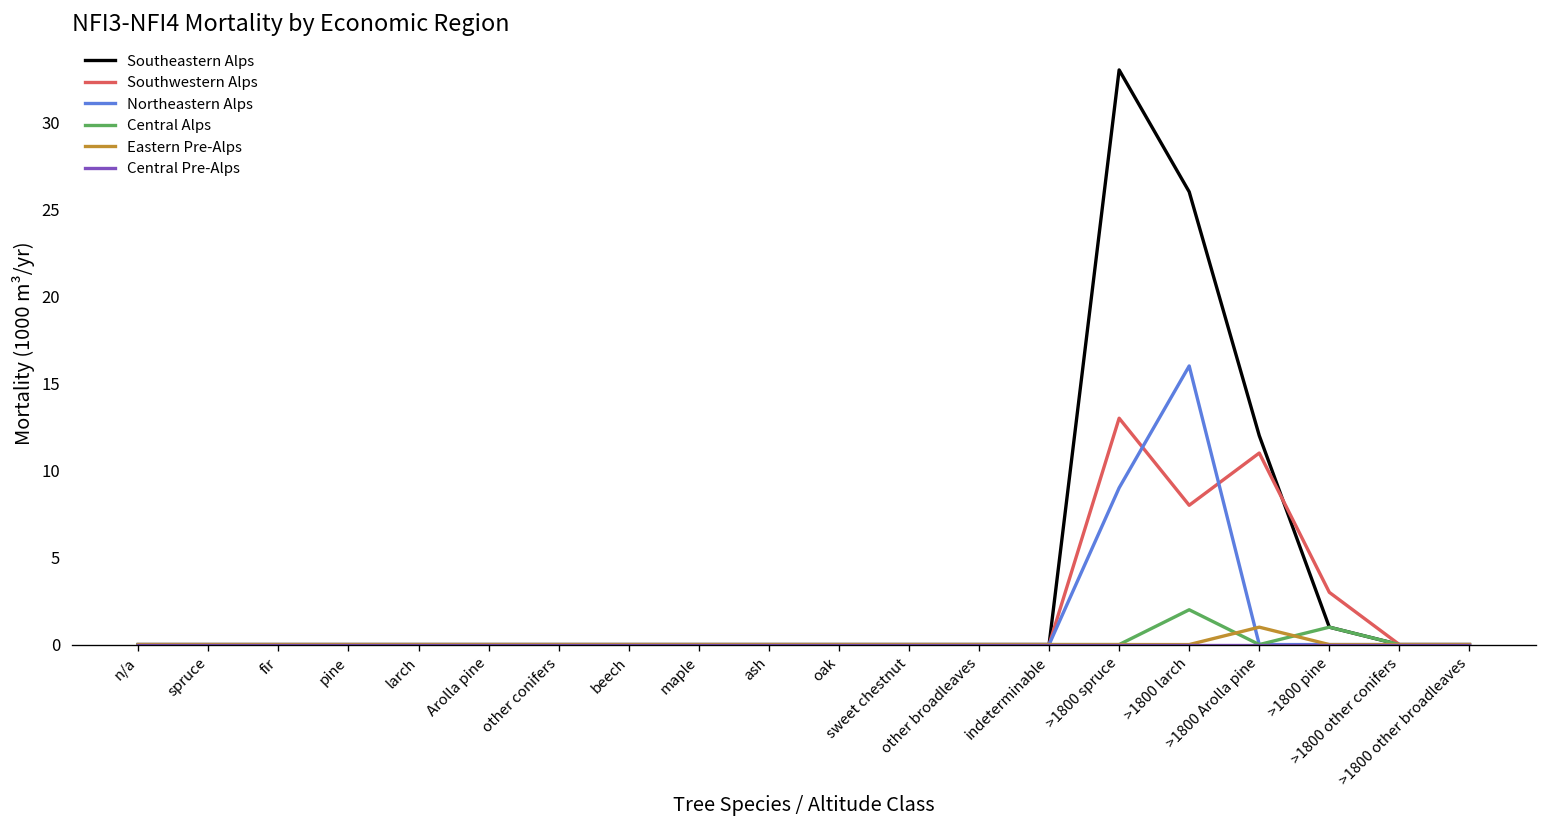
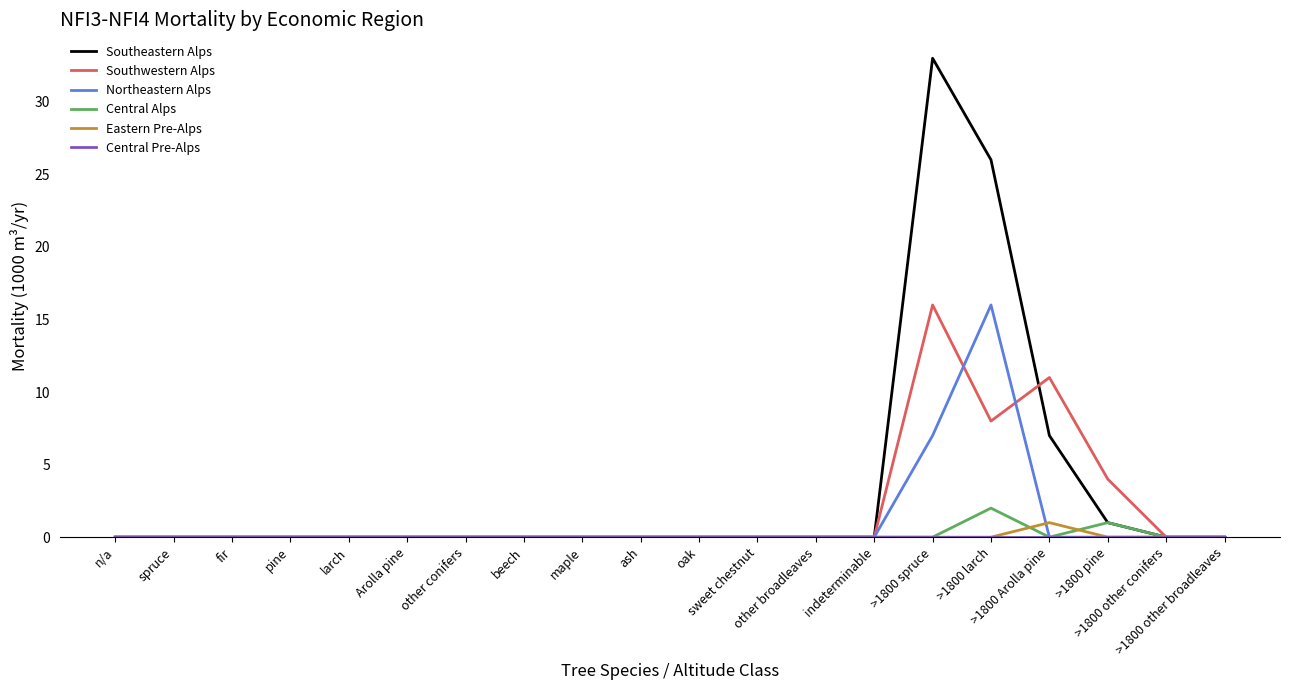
Southwestern Alps, >1800 spruce: 13 -> 16
Northeastern Alps, >1800 spruce: 9 -> 7
Southeastern Alps, >1800 Arolla pine: 12 -> 7
Southwestern Alps, >1800 pine: 3 -> 4
